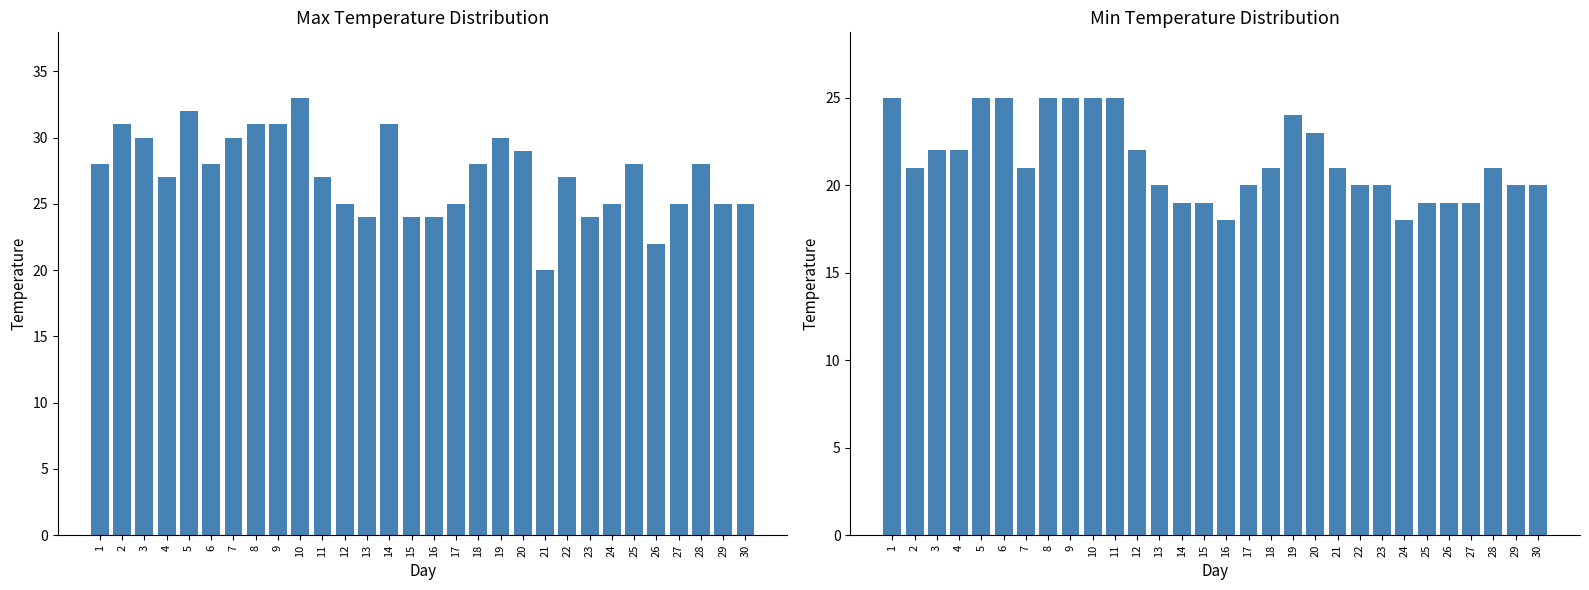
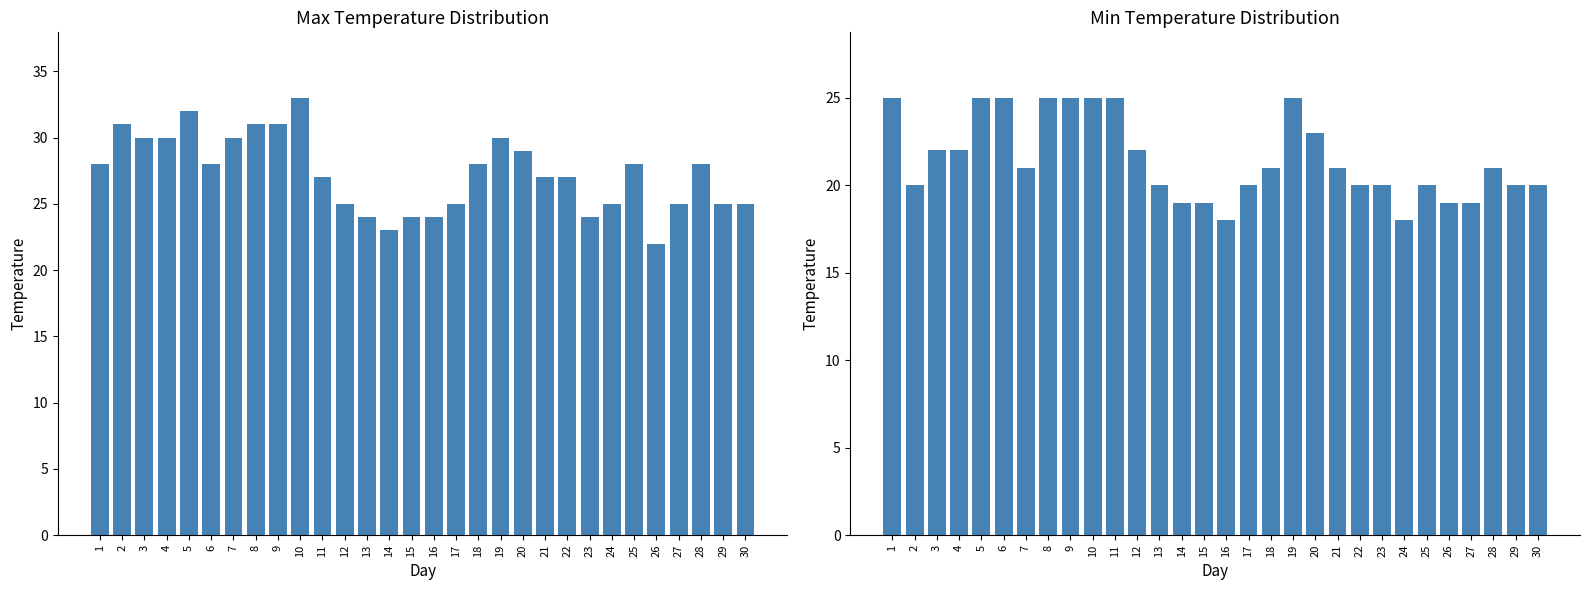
Max Temperature Distribution, 4: 27 -> 30
Max Temperature Distribution, 14: 31 -> 23
Max Temperature Distribution, 21: 20 -> 27
Min Temperature Distribution, 2: 21 -> 20
Min Temperature Distribution, 19: 24 -> 25
Min Temperature Distribution, 25: 19 -> 20
